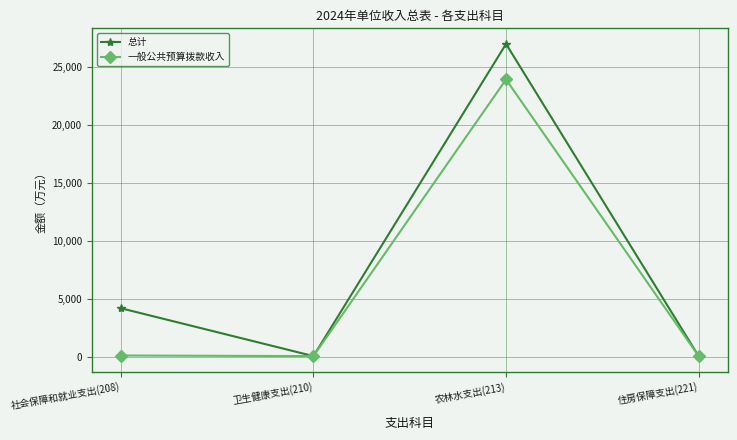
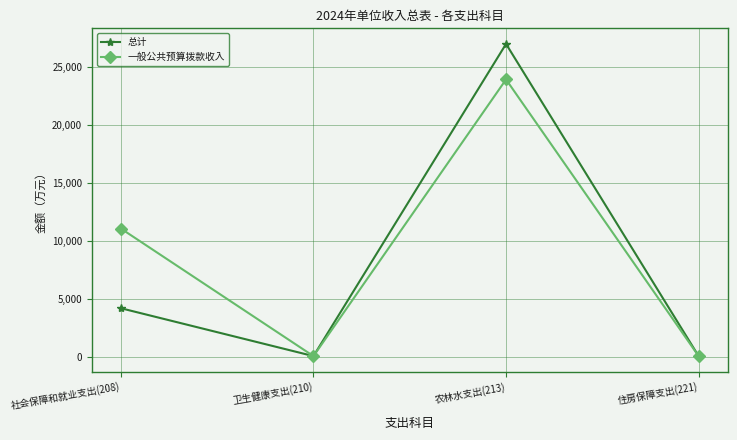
一般公共预算拨款收入, 社会保障和就业支出(208): 100 -> 11,100
